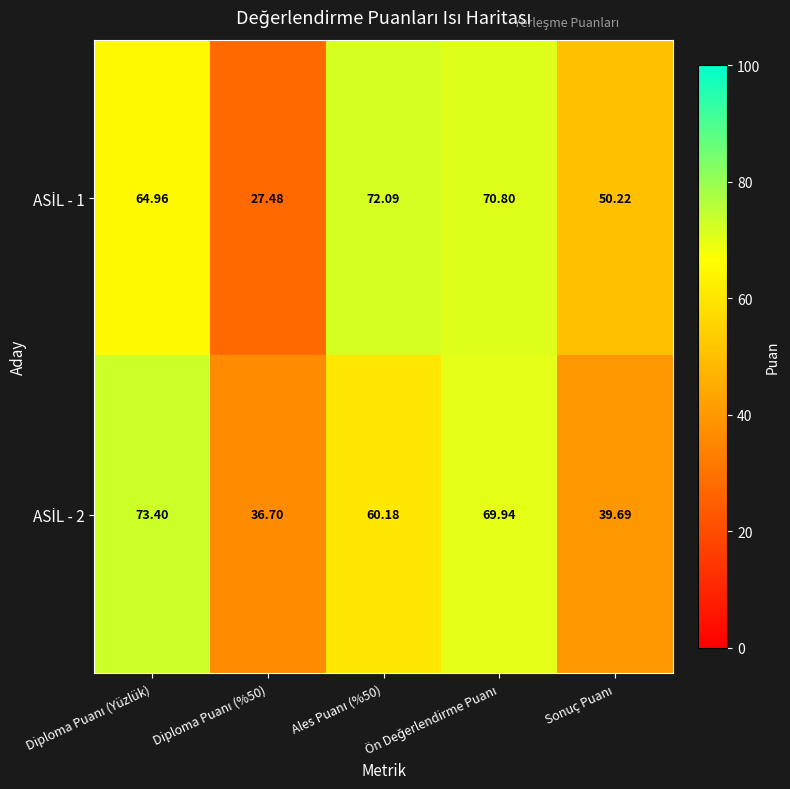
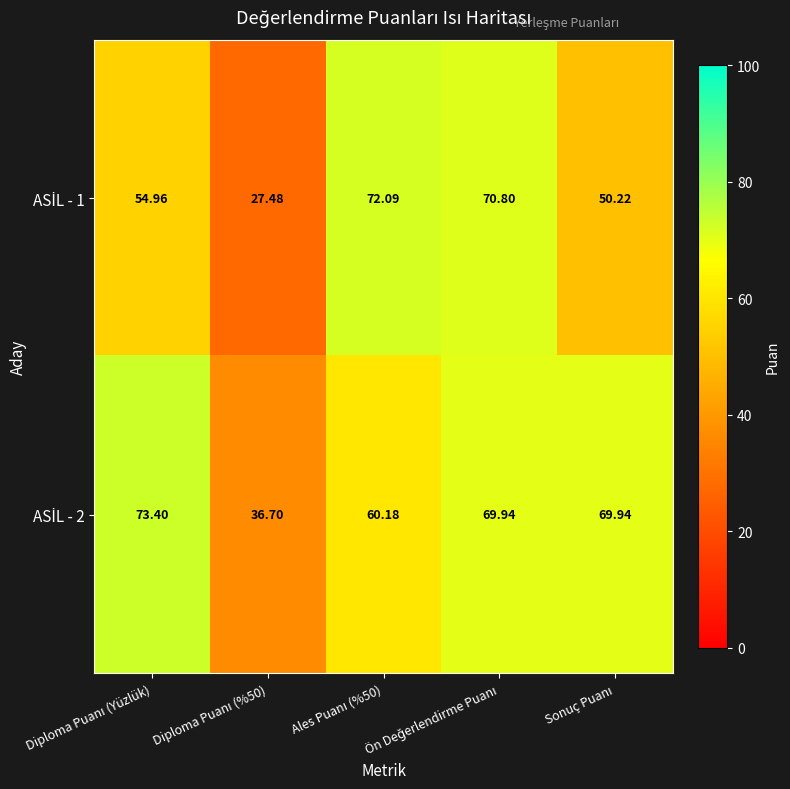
ASİL - 1, Diploma Puanı (Yüzlük): 64.96 -> 54.96
ASİL - 2, Sonuç Puanı: 39.69 -> 69.94
